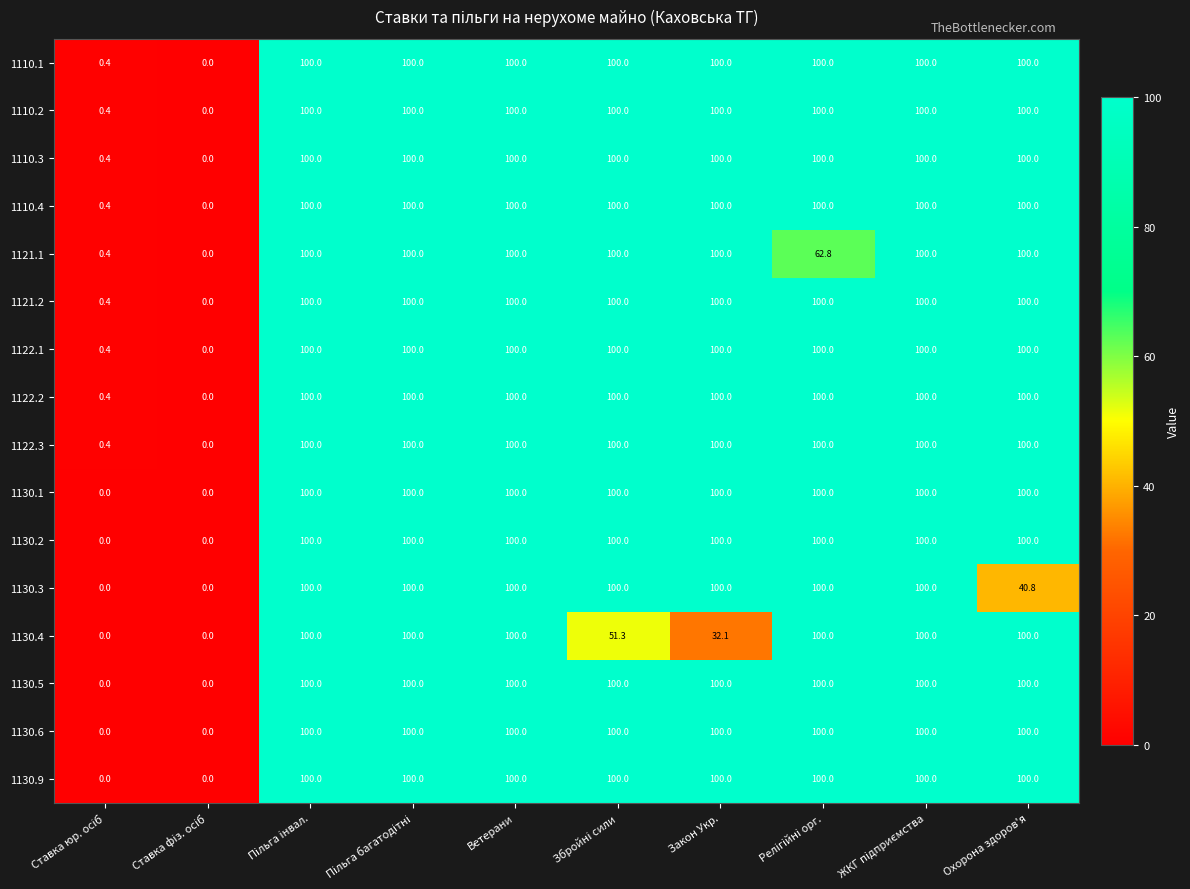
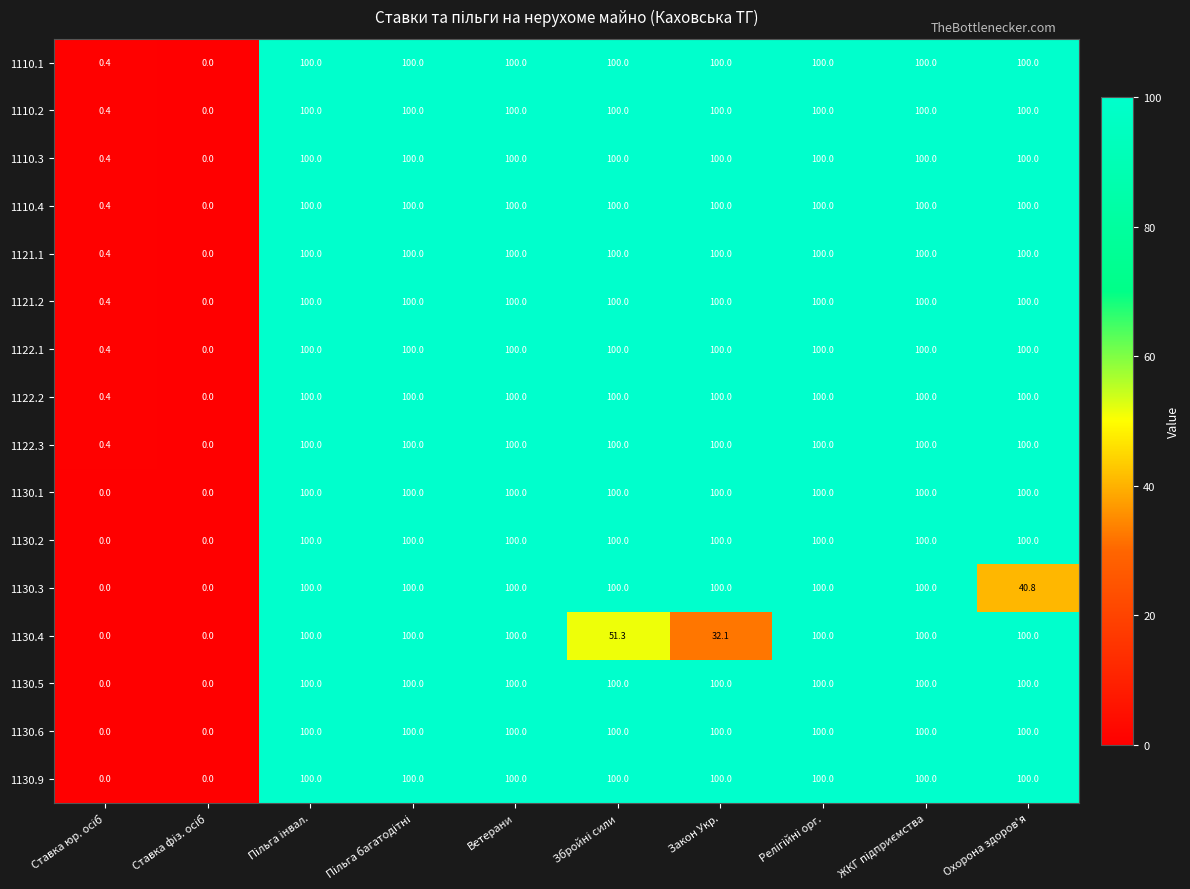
1121.1, Релігійні орг.: 62.8 -> 100.0
